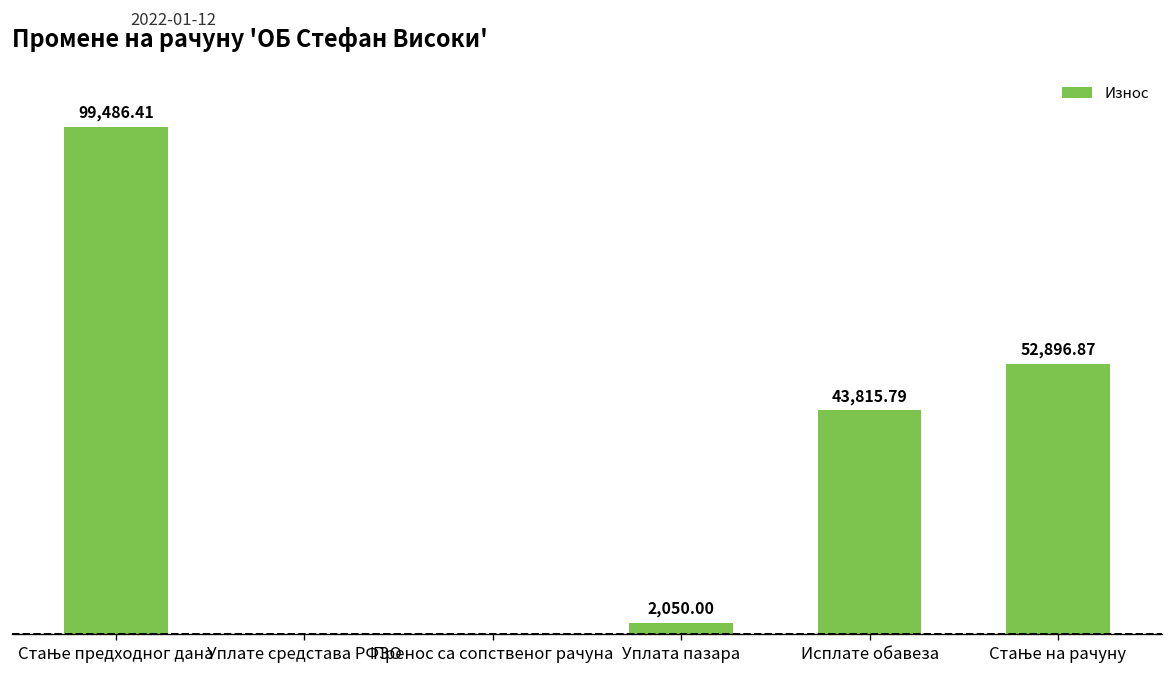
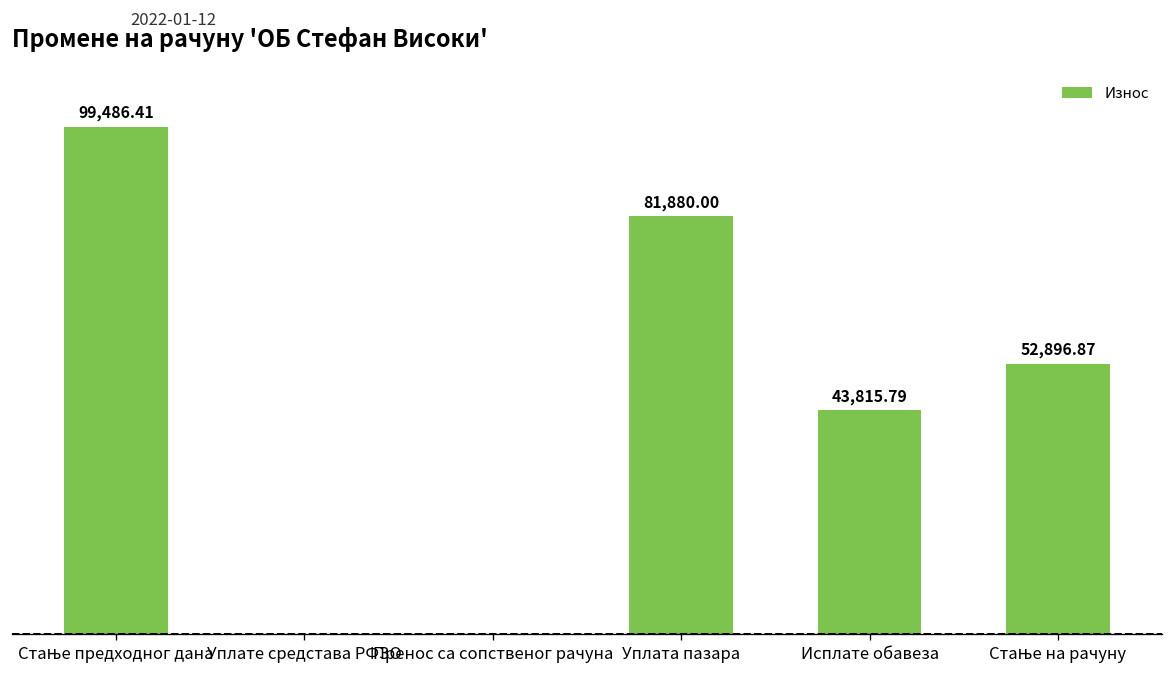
Уплата пазара: 2,050.00 -> 81,880.00
